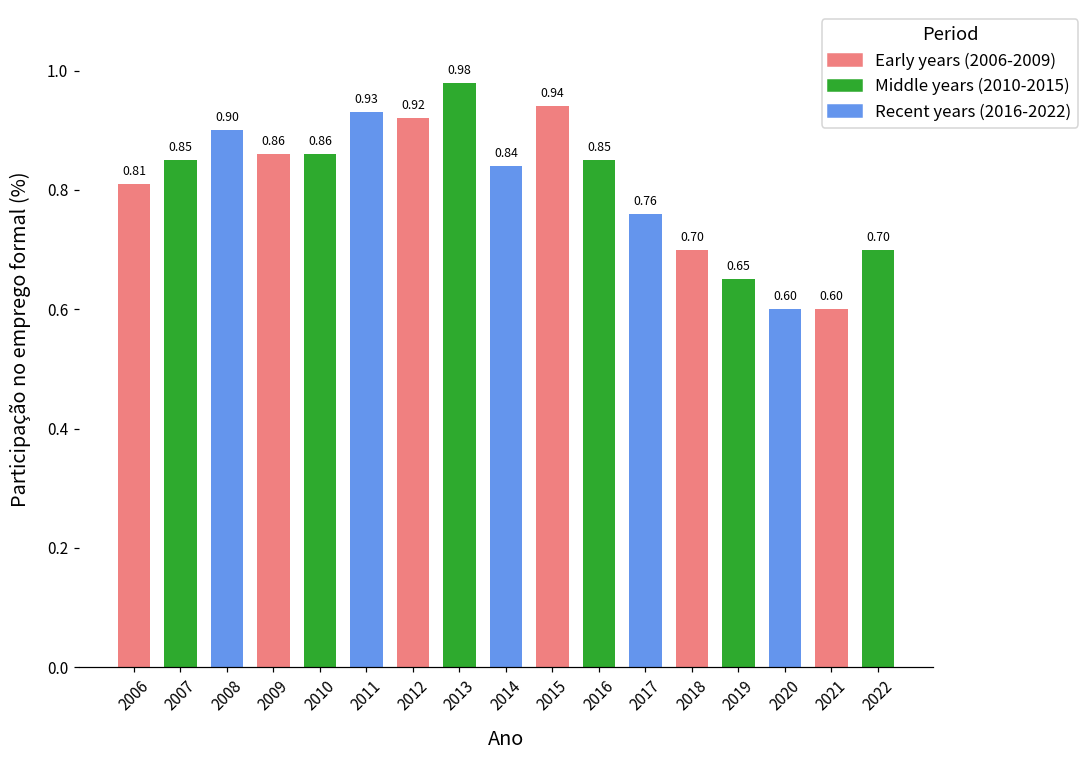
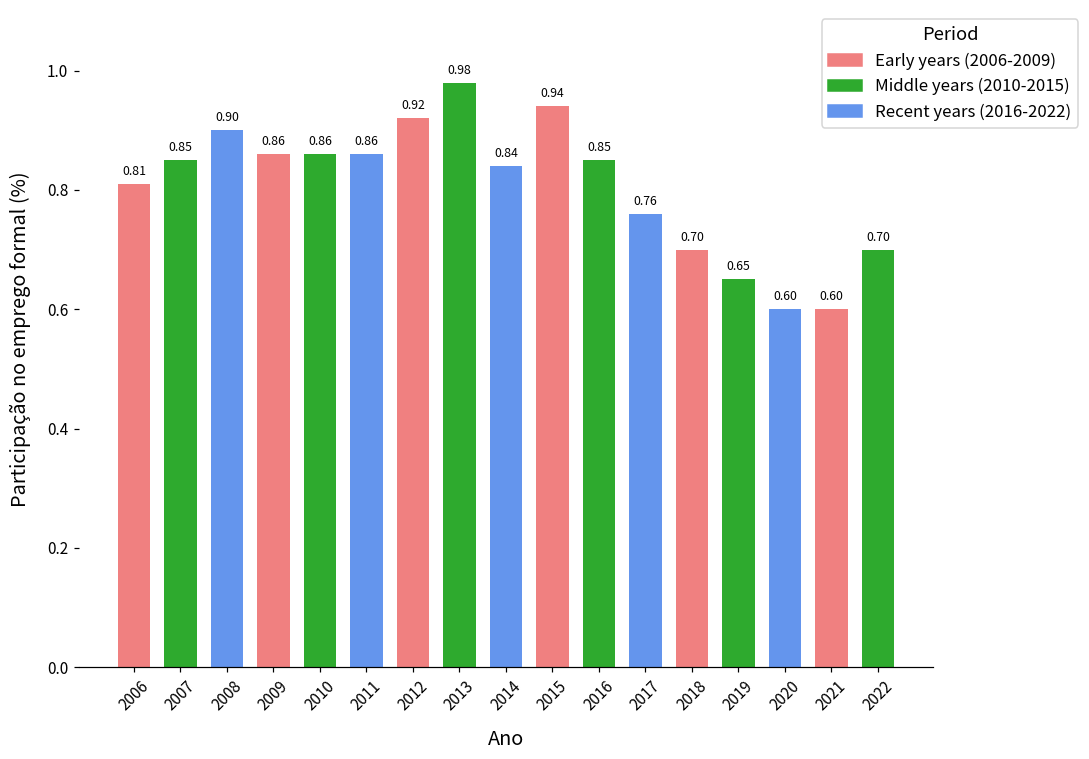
2011: 0.93 -> 0.86
